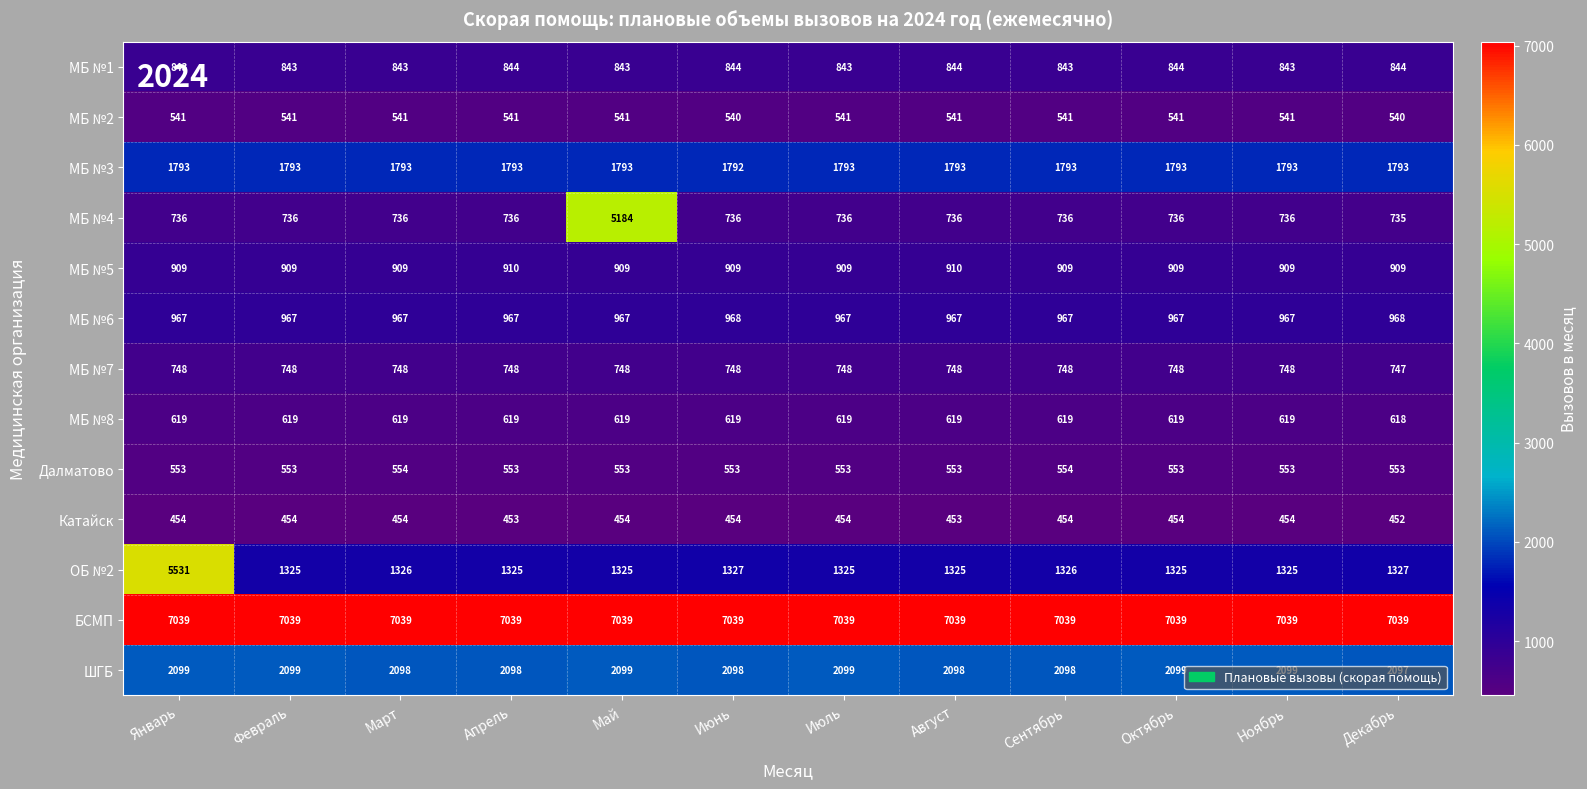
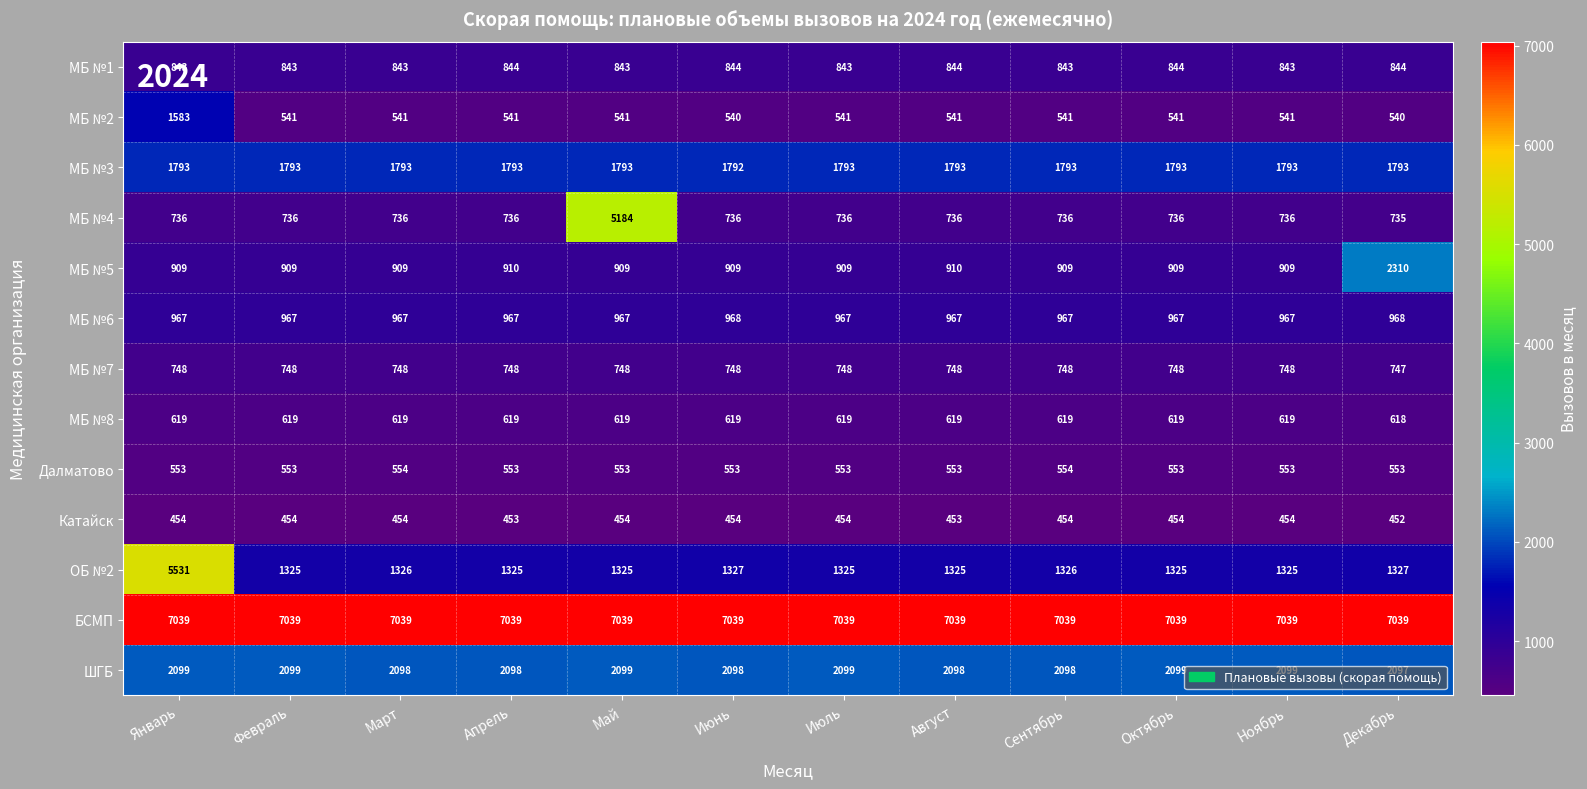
МБ №2, Январь: 541 -> 1583
МБ №5, Декабрь: 909 -> 2310
